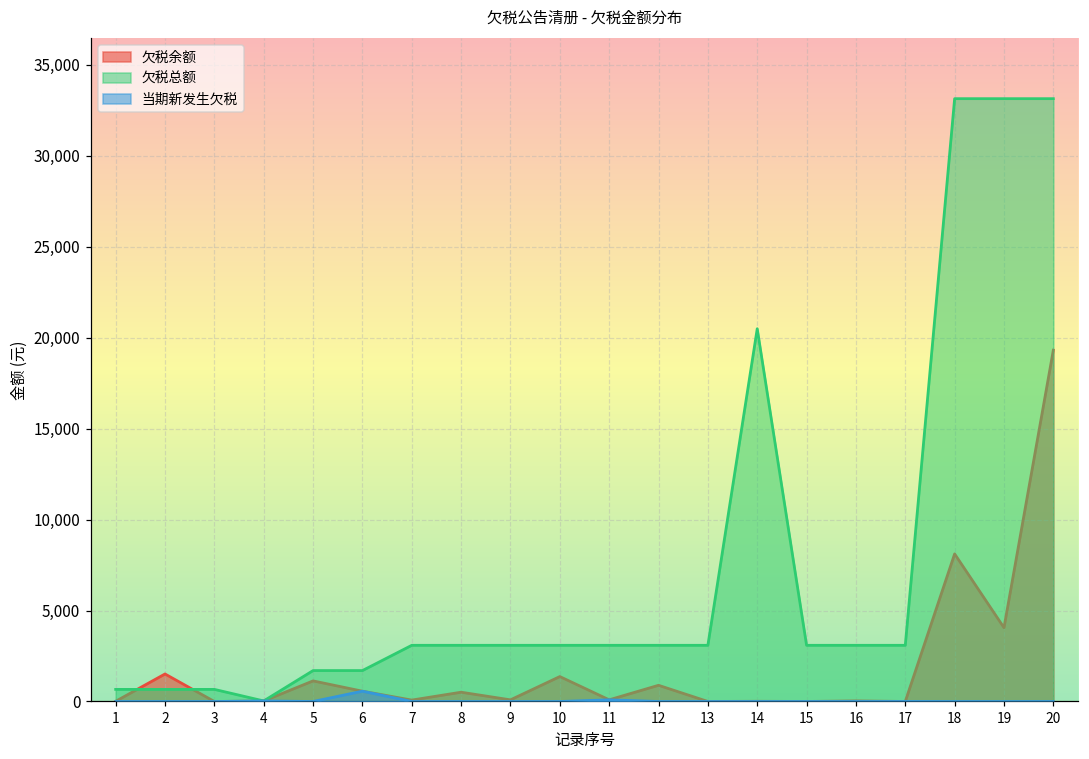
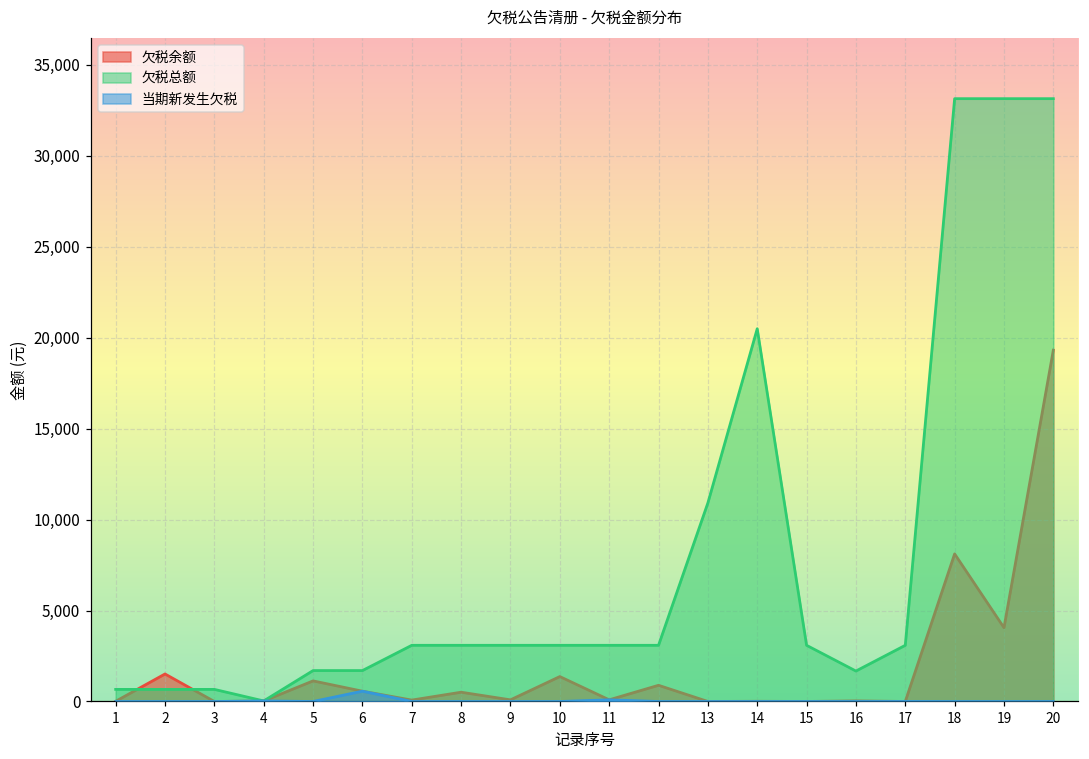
欠税总额, 13: 3,100 -> 10,900
欠税总额, 16: 3,100 -> 1,700
